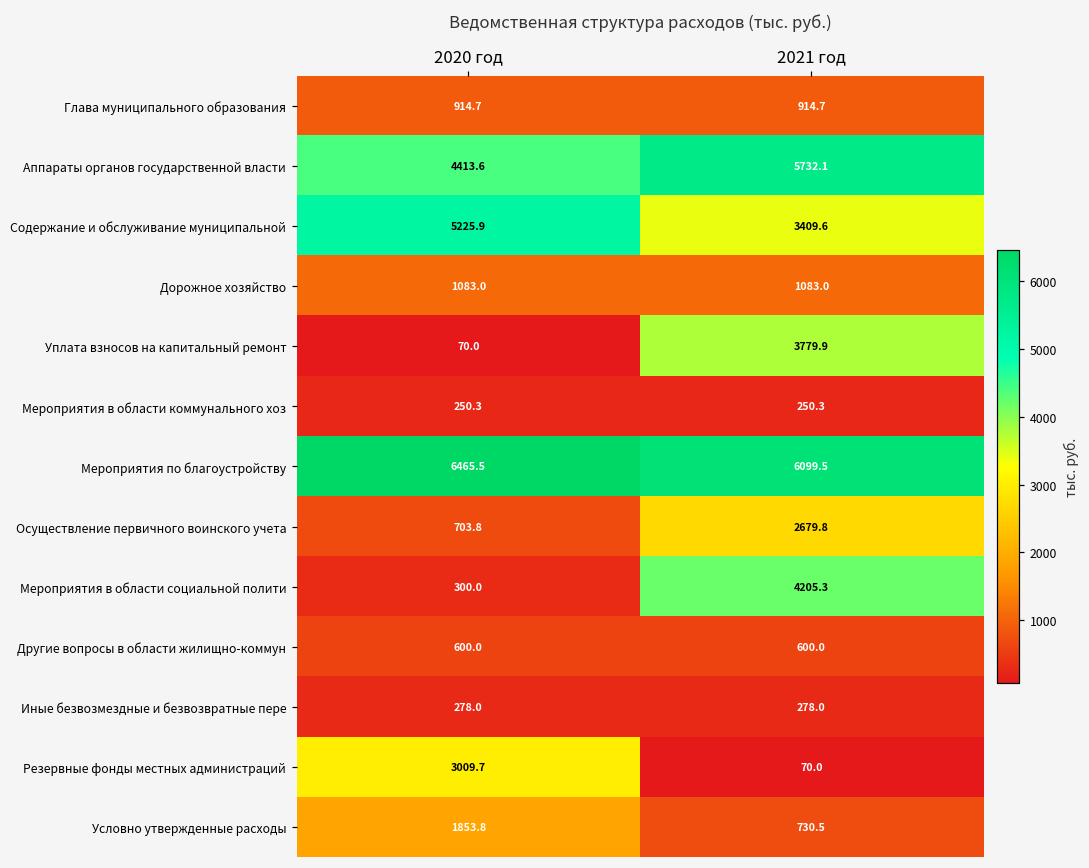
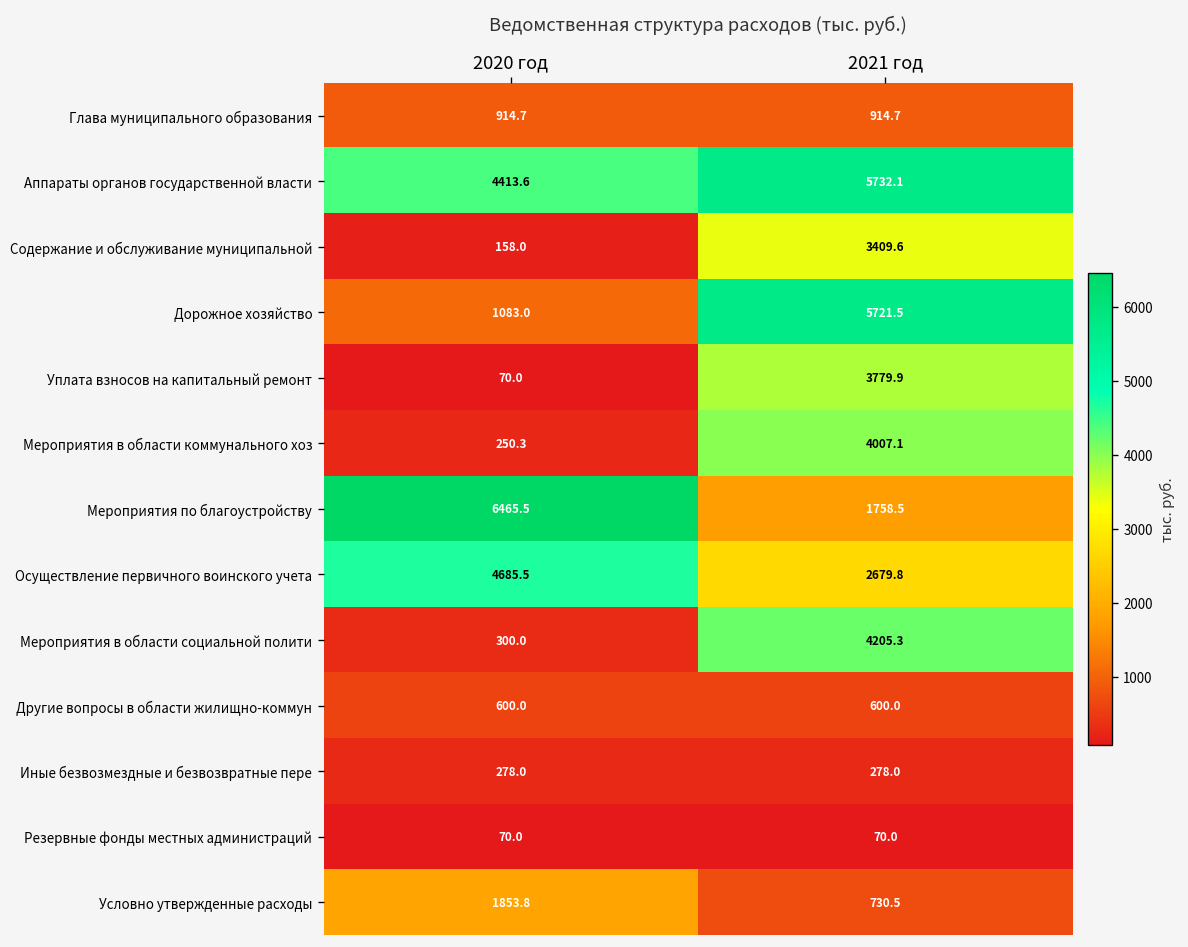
Содержание и обслуживание муниципальной, 2020 год: 5225.9 -> 158.0
Дорожное хозяйство, 2021 год: 1083.0 -> 5721.5
Мероприятия в области коммунального хоз, 2021 год: 250.3 -> 4007.1
Мероприятия по благоустройству, 2021 год: 6099.5 -> 1758.5
Осуществление первичного воинского учета, 2020 год: 703.8 -> 4685.5
Резервные фонды местных администраций, 2020 год: 3009.7 -> 70.0
